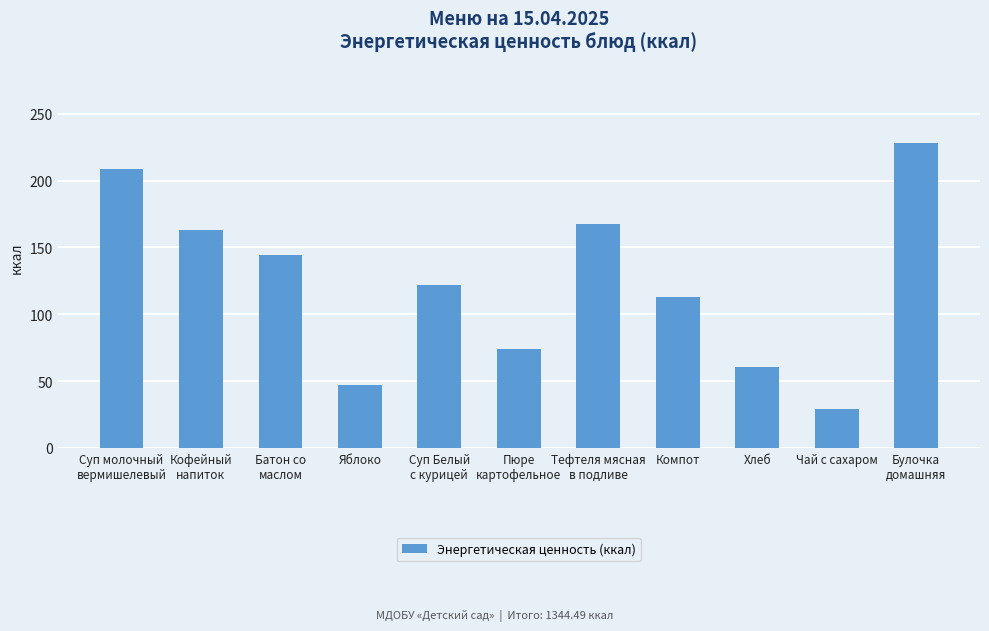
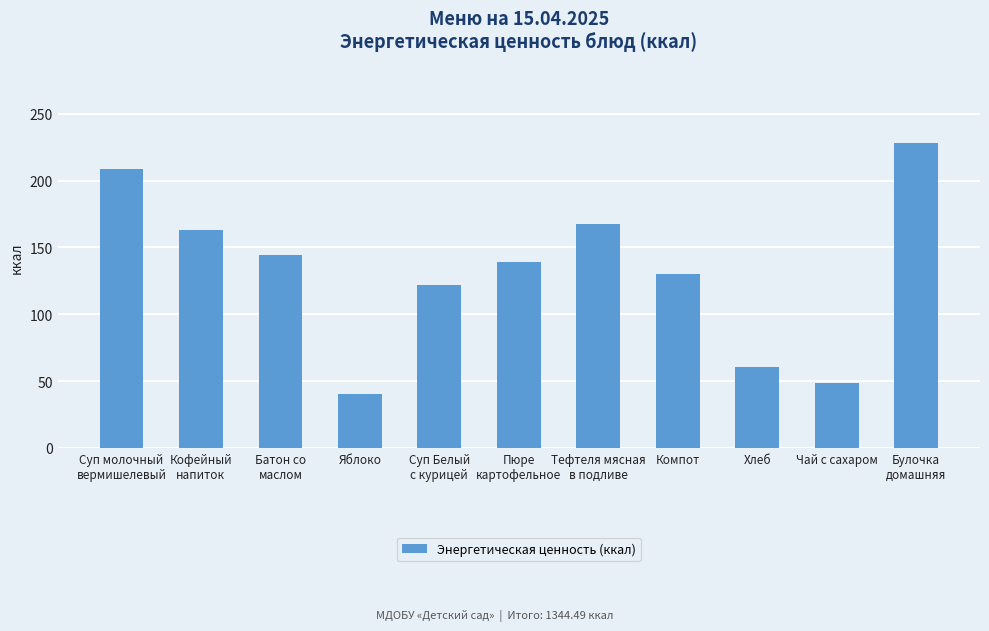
Яблоко: 47 -> 41
Пюре картофельное: 74 -> 139
Компот: 113 -> 130
Чай с сахаром: 29 -> 49
